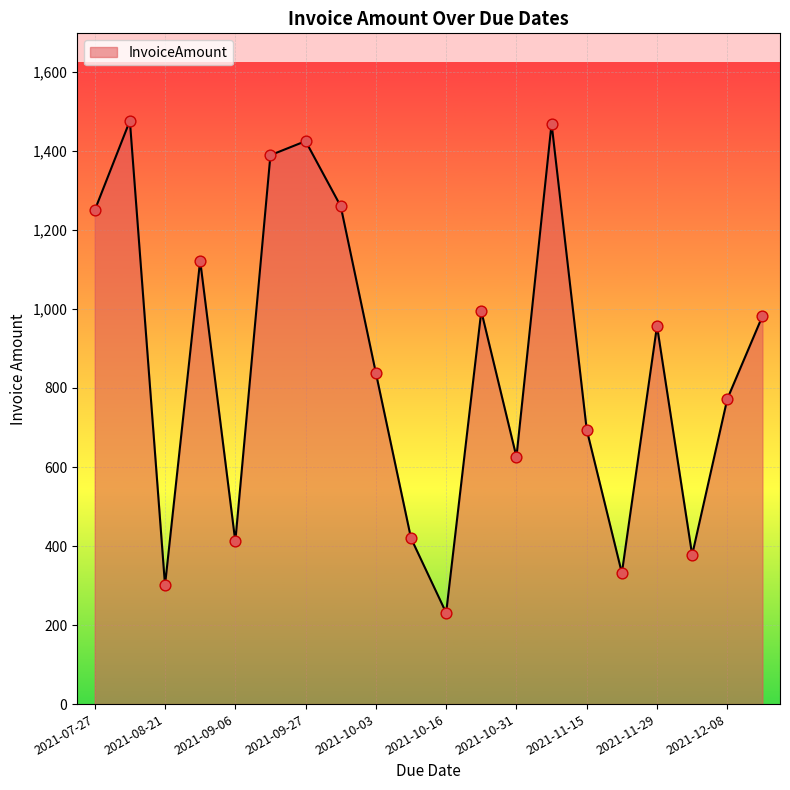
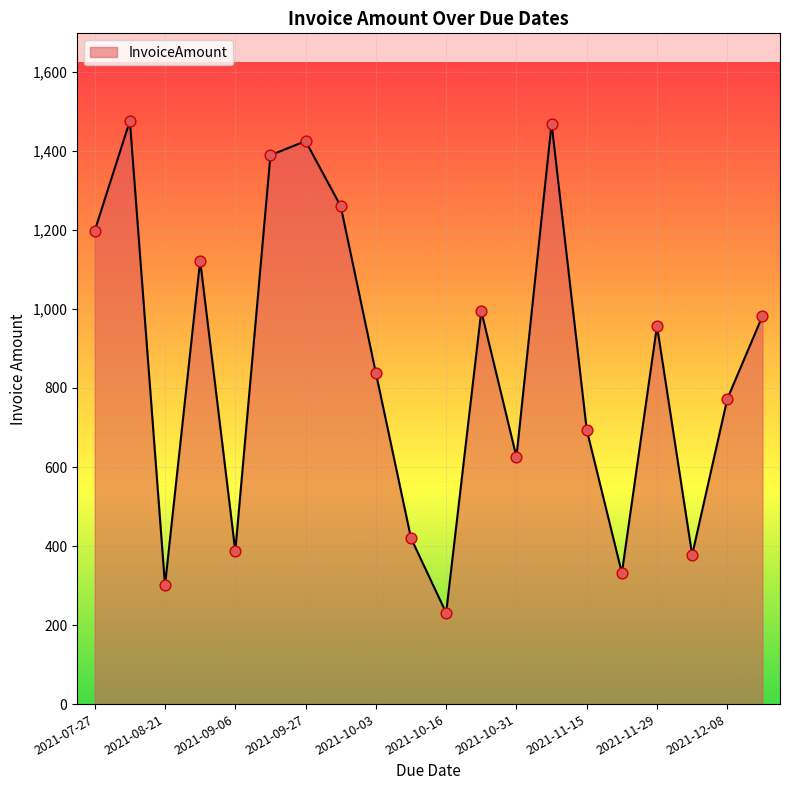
2021-07-27: 1,250 -> 1,200
2021-09-06: 410 -> 390
